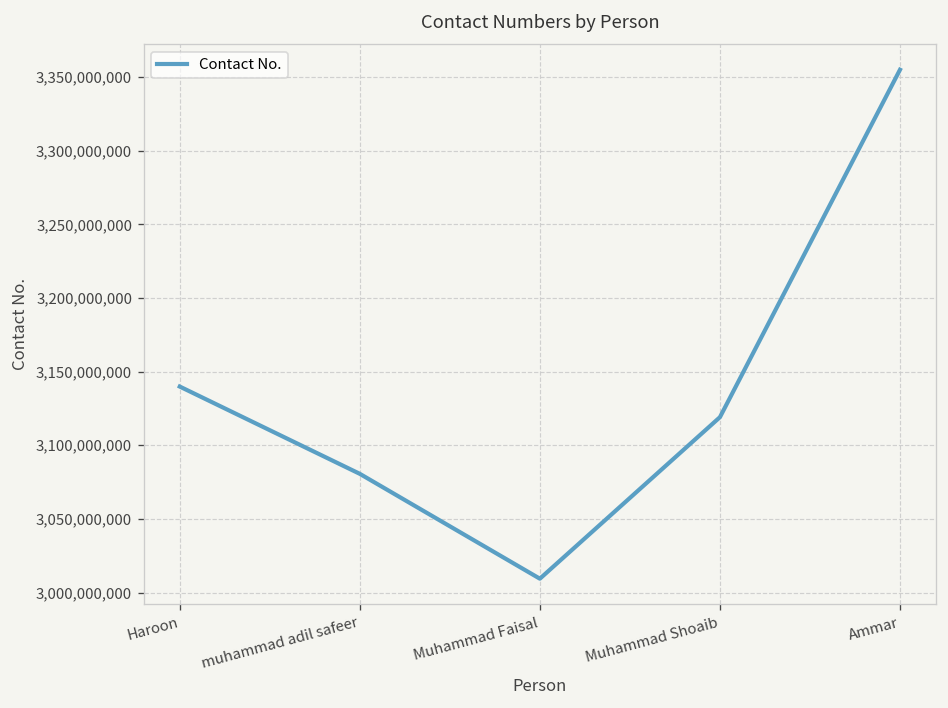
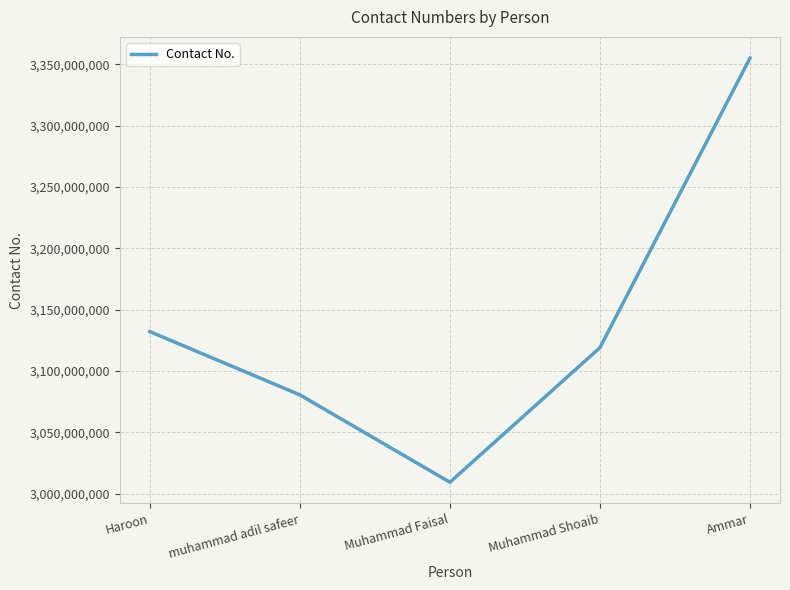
Haroon: 3,140,000,000 -> 3,132,000,000
